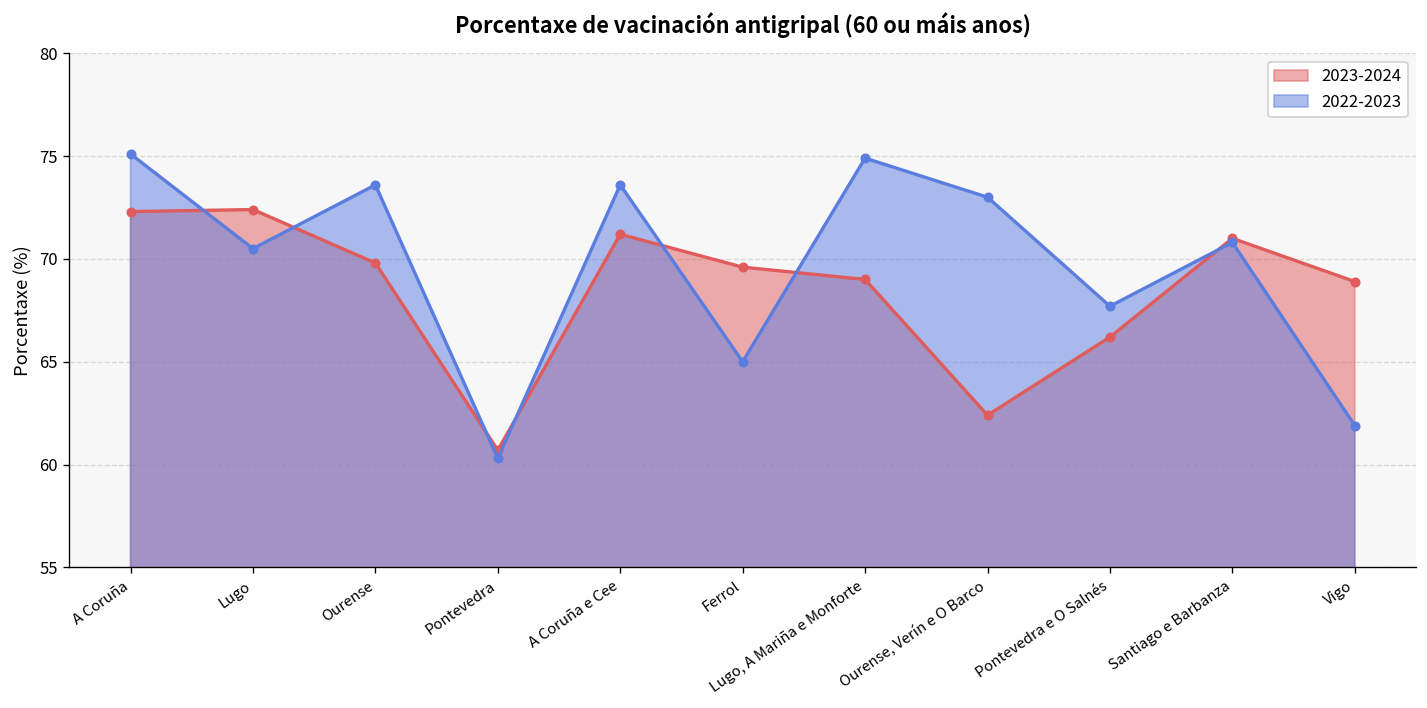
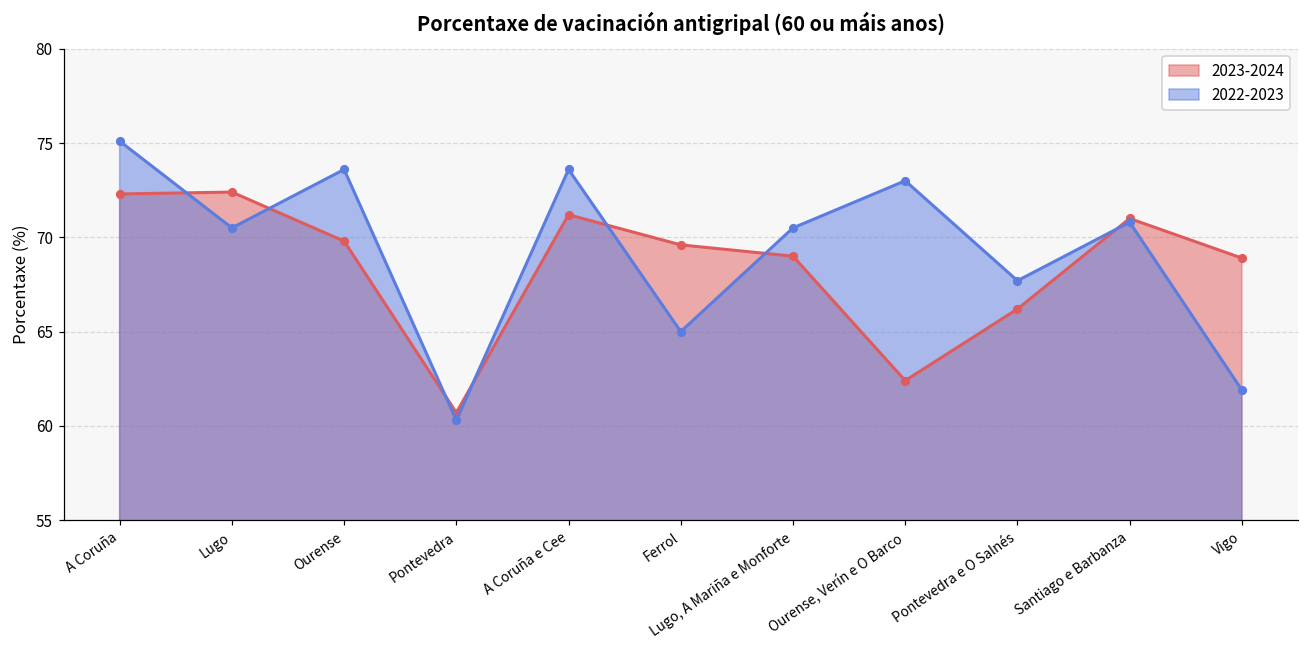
2022-2023, Lugo, A Mariña e Monforte: 74.9 -> 70.5
